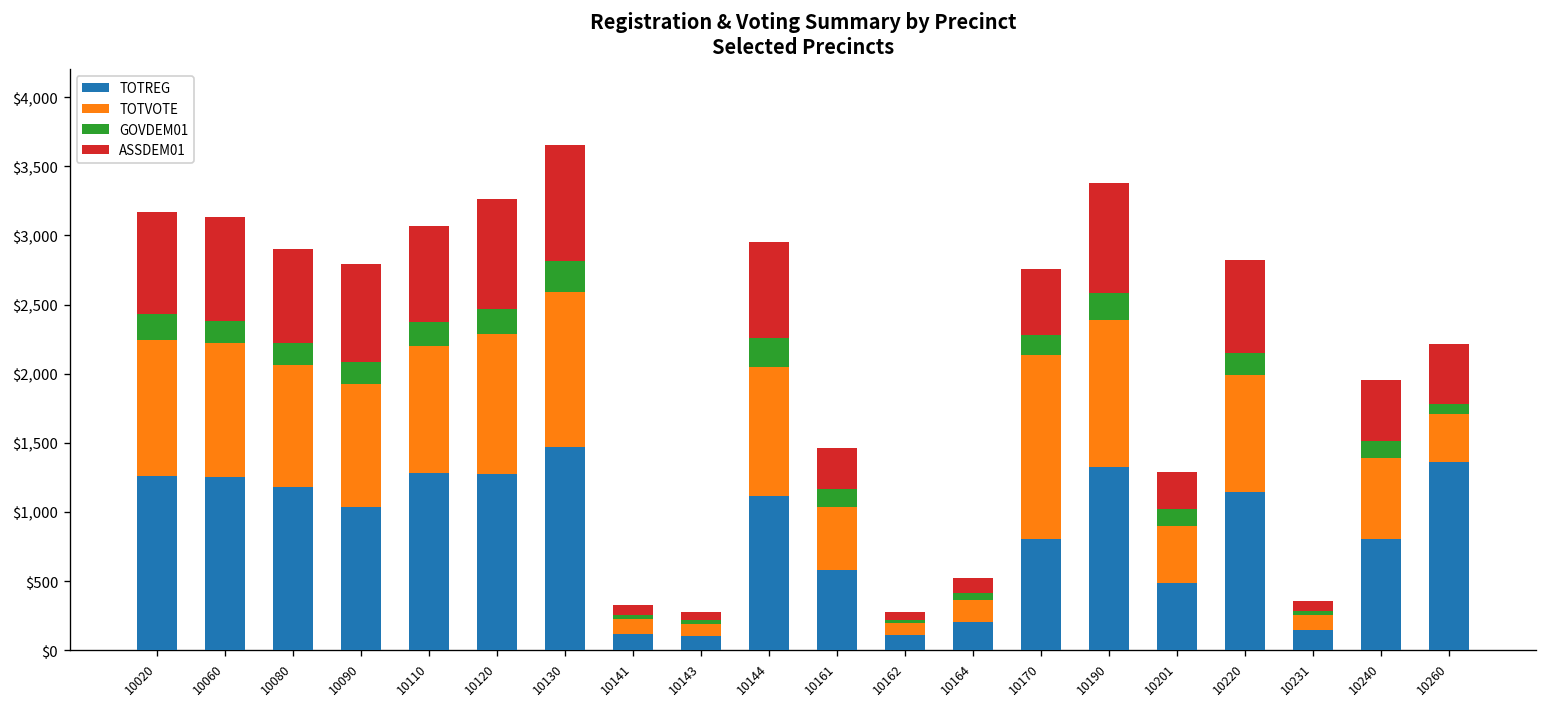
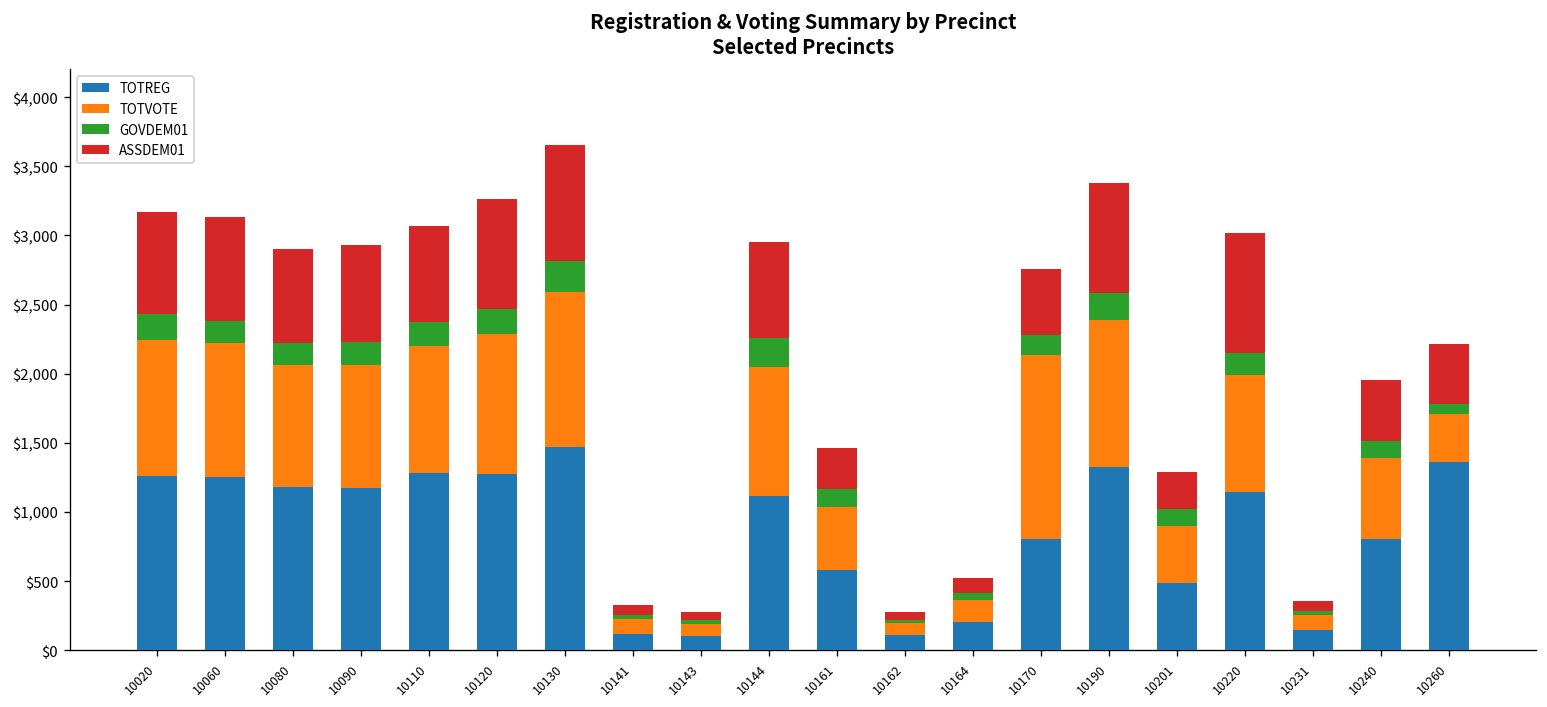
TOTREG, 10090: $1,040 -> $1,180
ASSDEM01, 10220: $670 -> $870
